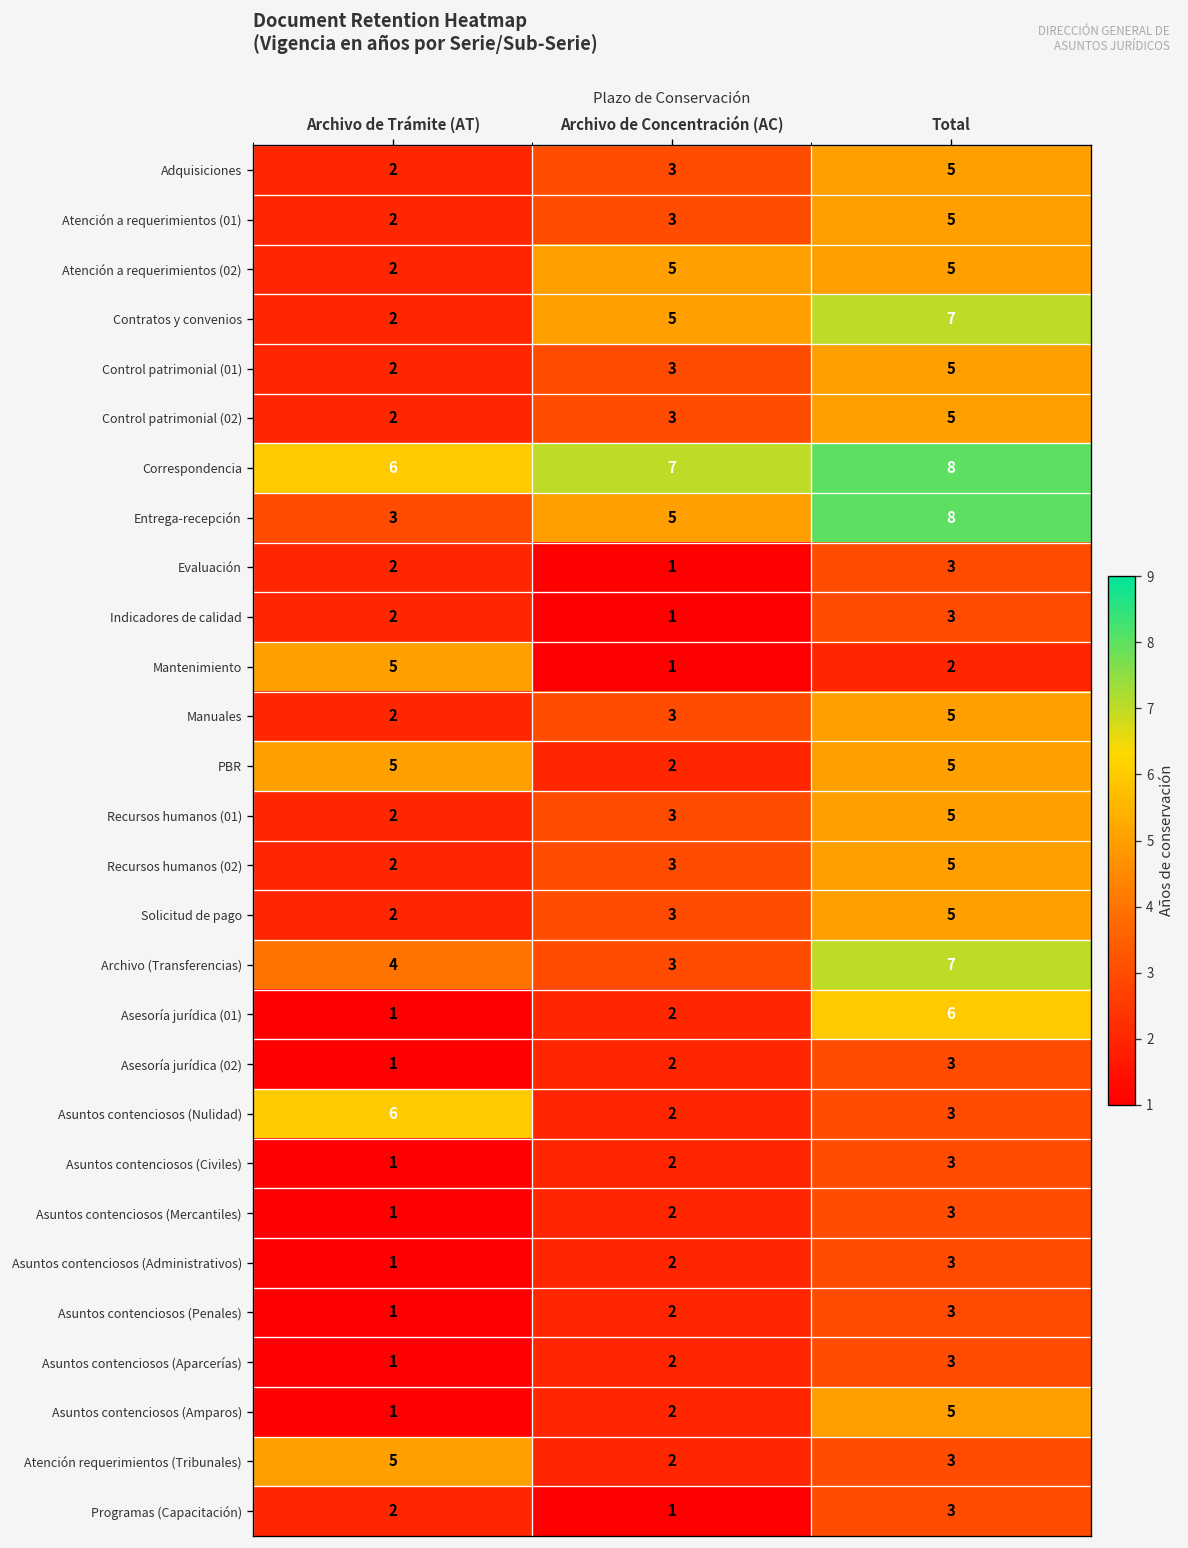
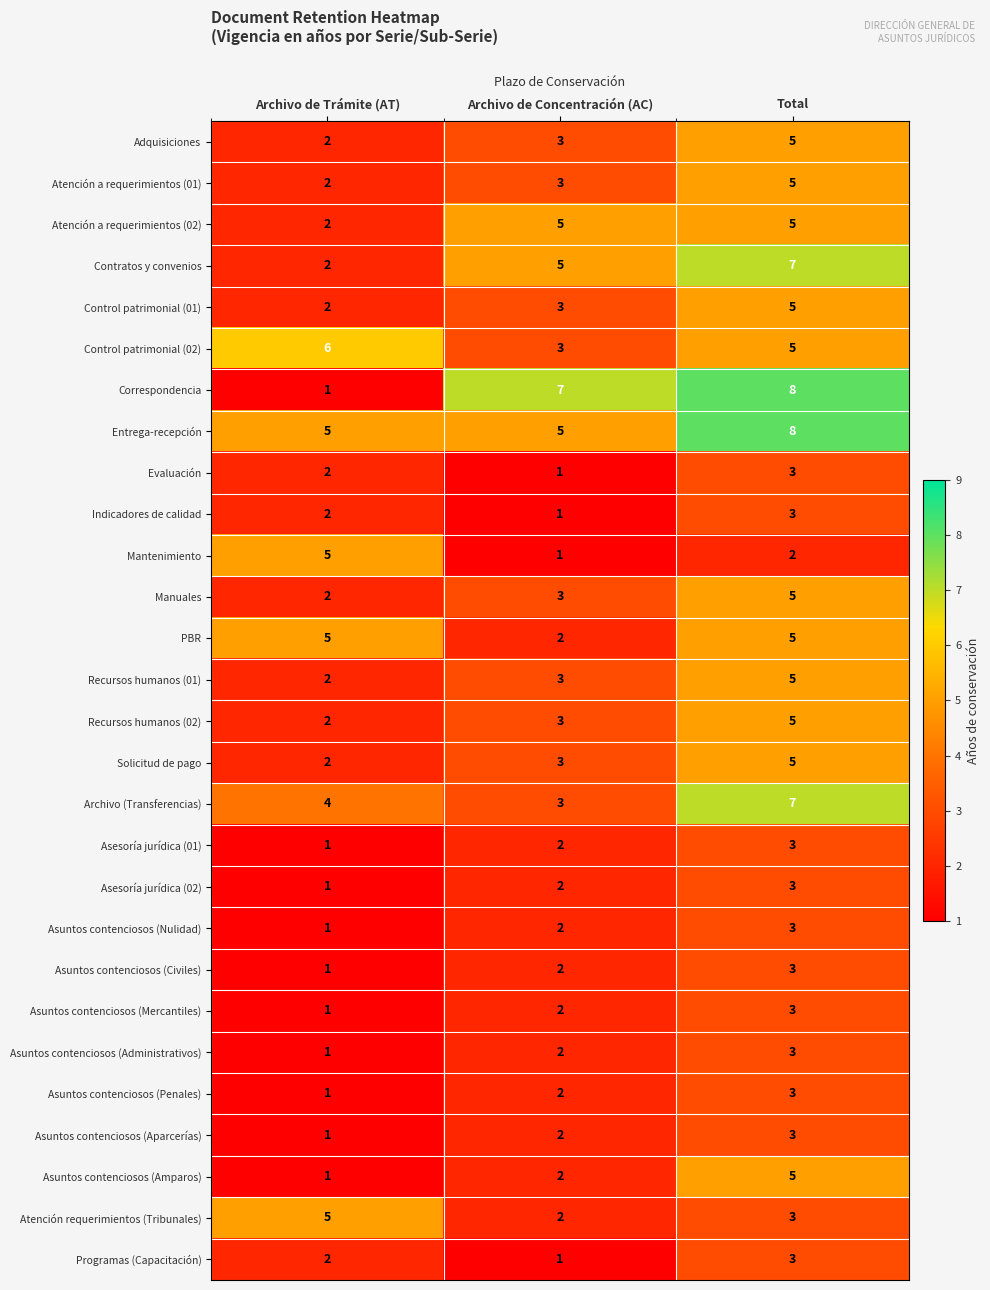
Control patrimonial (02), Archivo de Trámite (AT): 2 -> 6
Correspondencia, Archivo de Trámite (AT): 6 -> 1
Entrega-recepción, Archivo de Trámite (AT): 3 -> 5
Asesoría jurídica (01), Total: 6 -> 3
Asuntos contenciosos (Nulidad), Archivo de Trámite (AT): 6 -> 1
